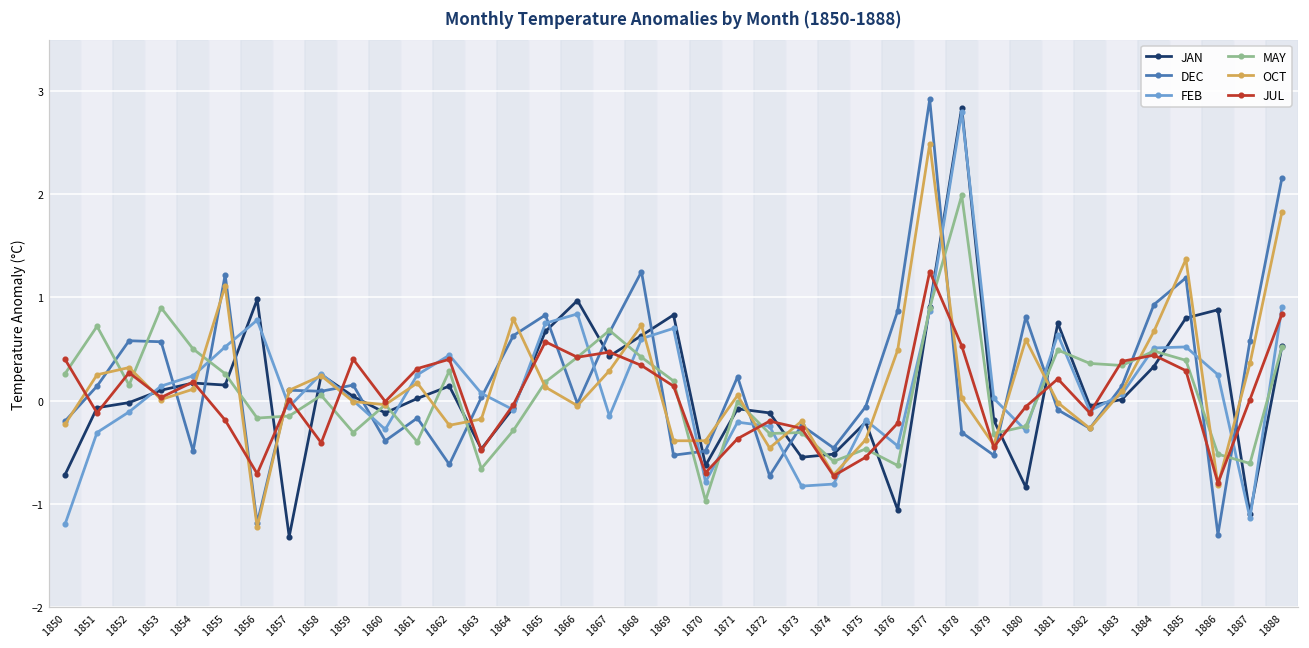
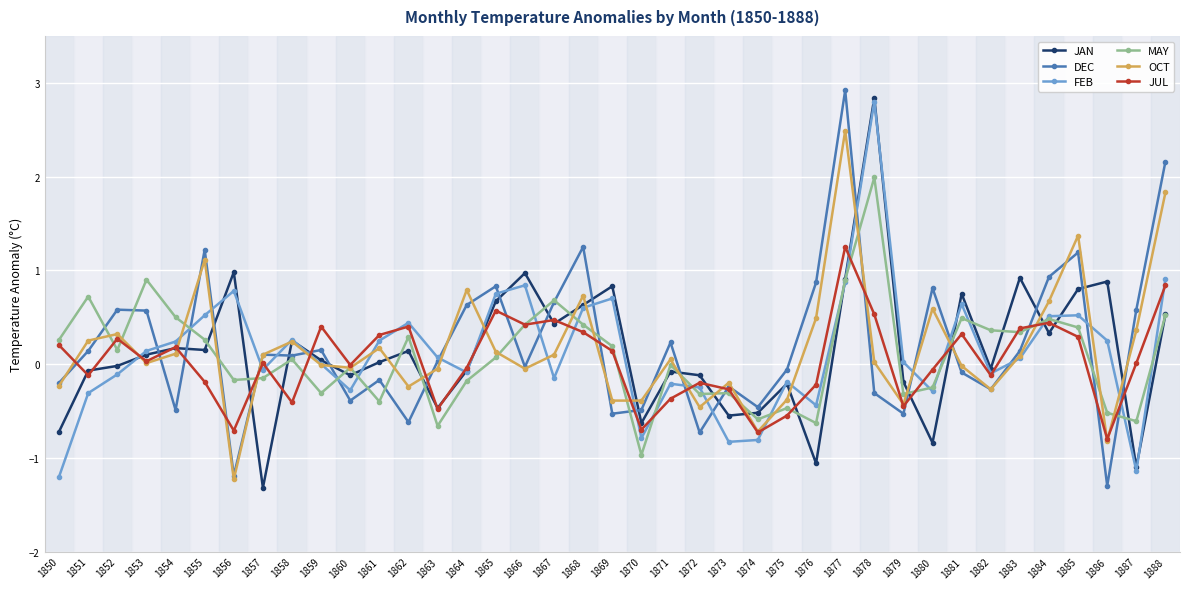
JUL, 1850: 0.4 -> 0.2
OCT, 1863: -0.2 -> -0.1
MAY, 1864: -0.3 -> -0.2
MAY, 1865: 0.2 -> 0.1
OCT, 1867: 0.3 -> 0.1
JUL, 1881: 0.2 -> 0.3
JAN, 1883: 0.0 -> 0.9
